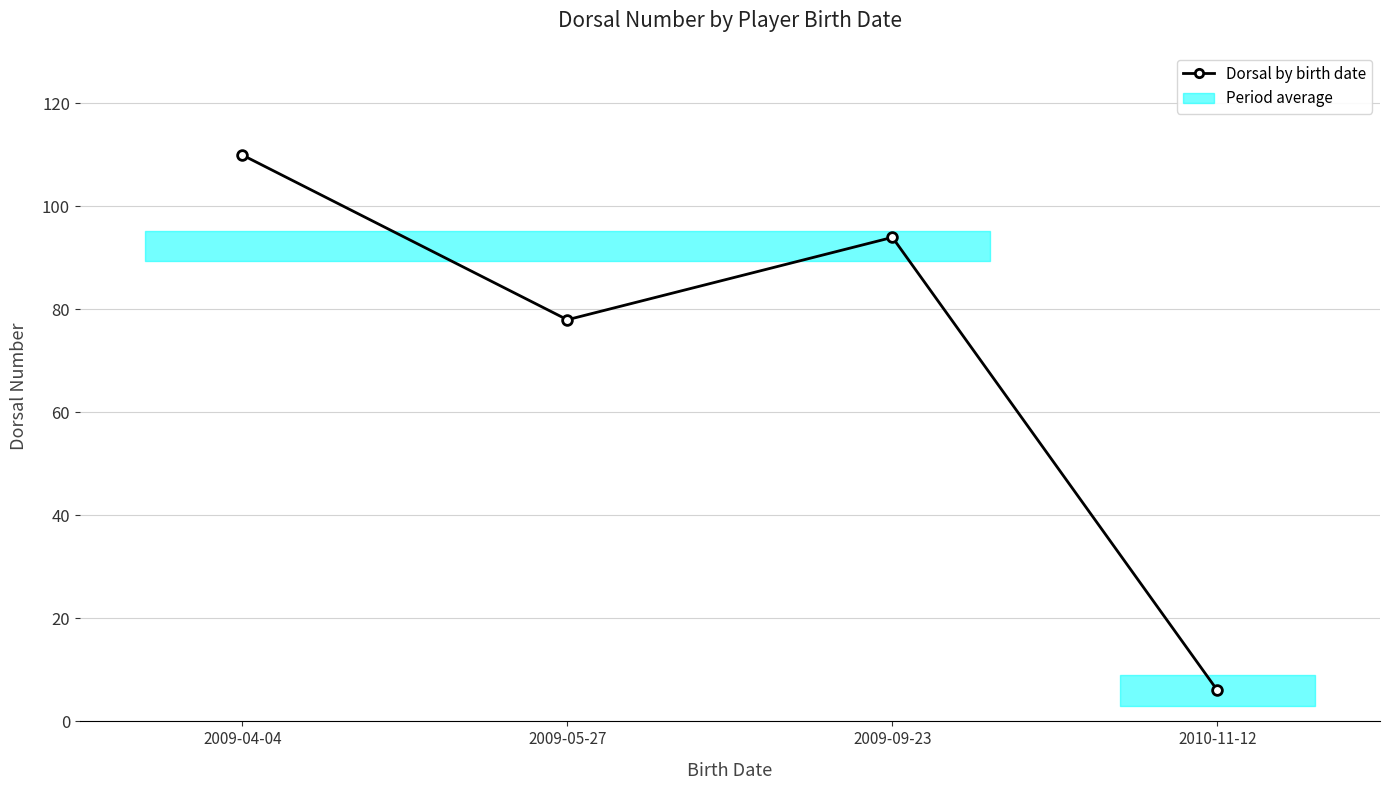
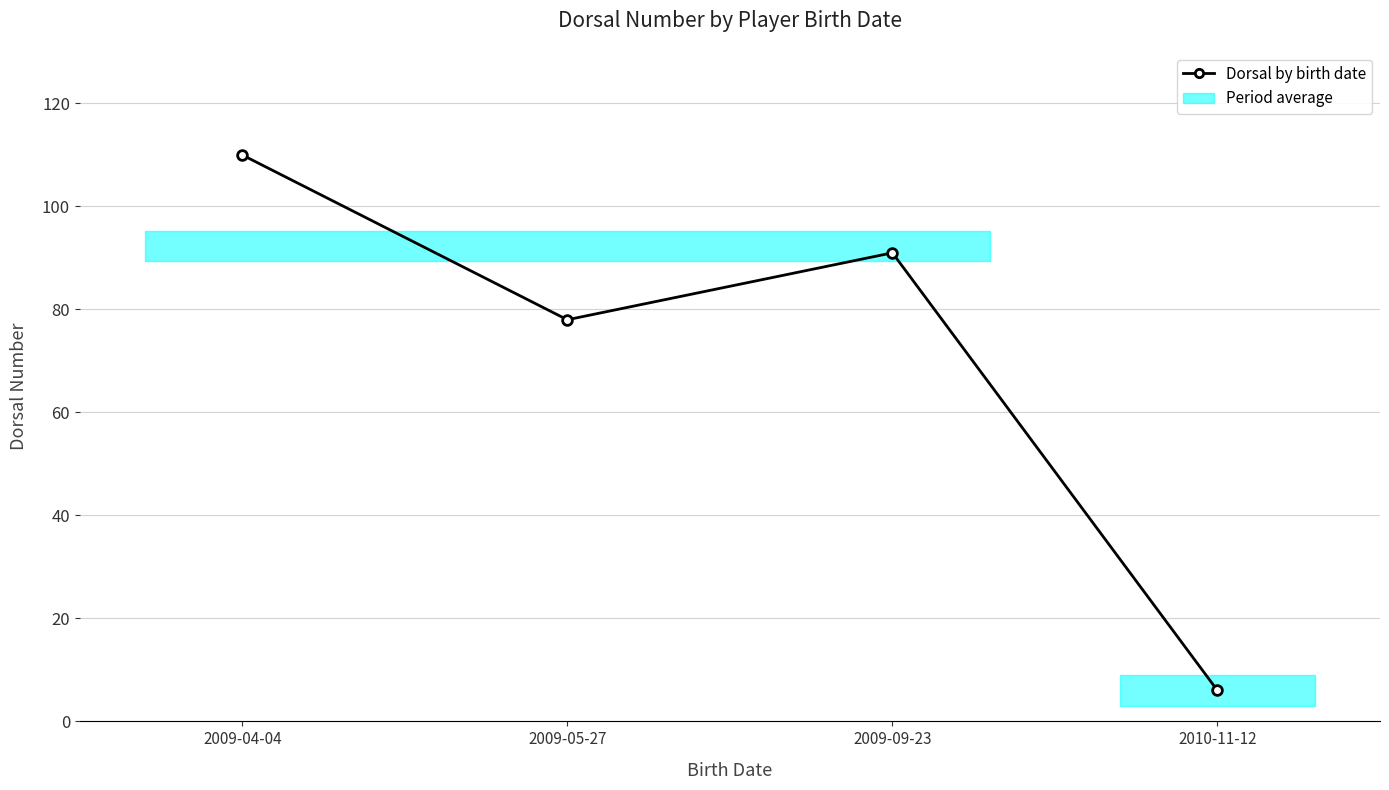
Dorsal by birth date, 2009-09-23: 94 -> 91
